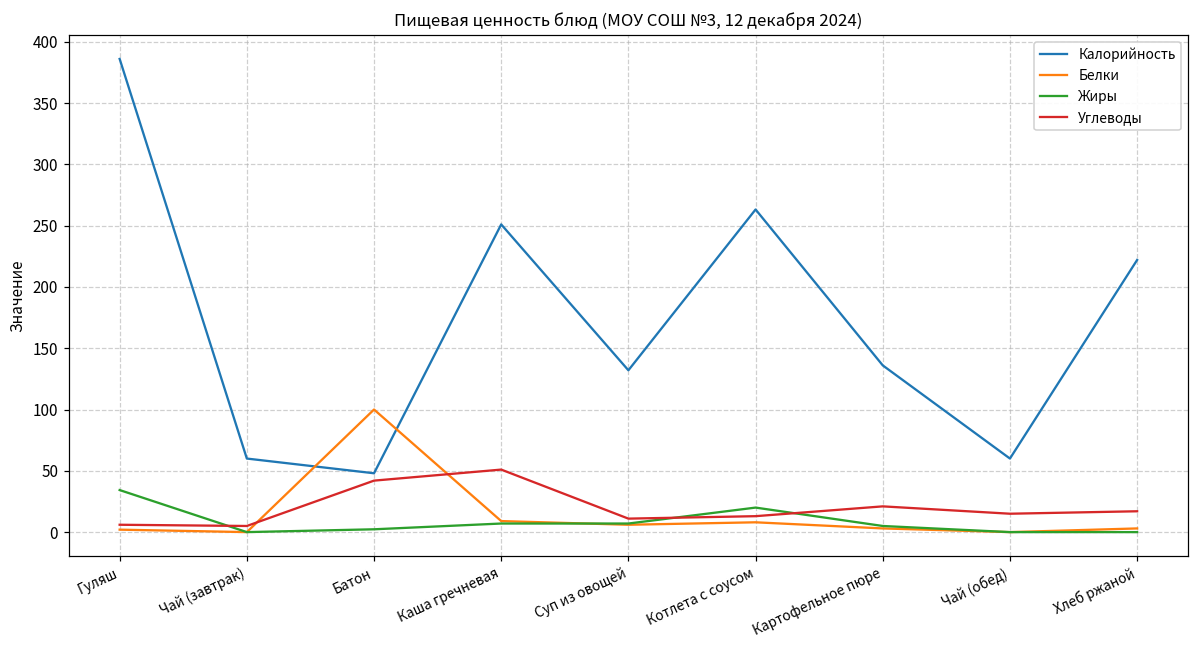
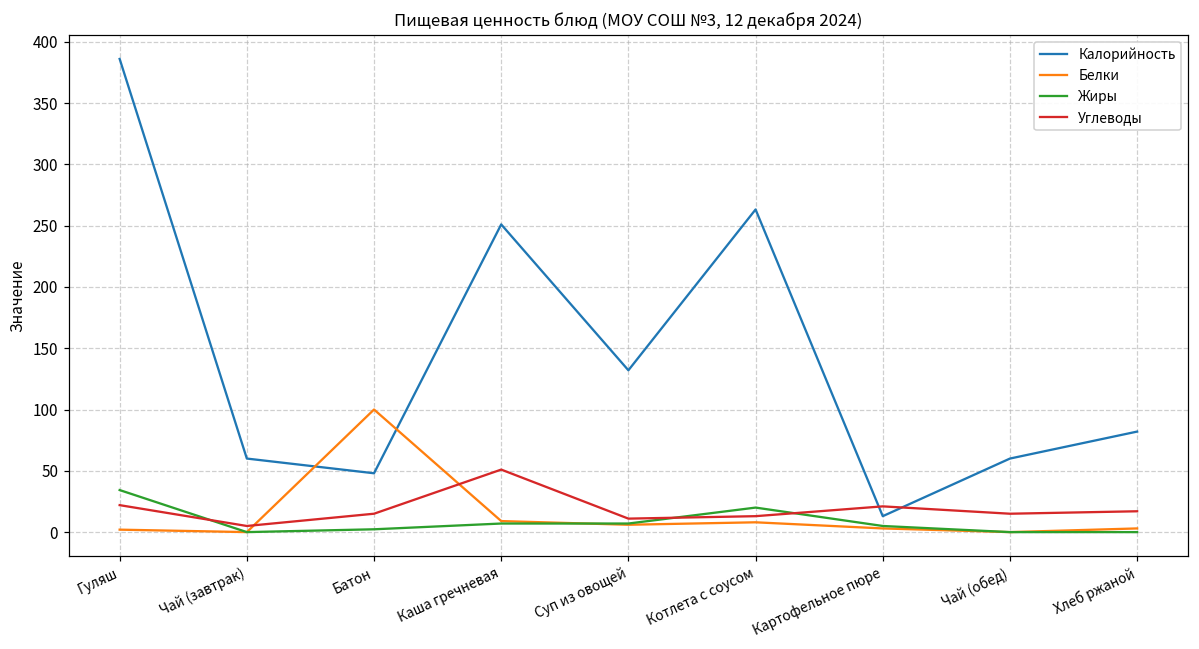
Углеводы, Гуляш: 6 -> 22
Углеводы, Батон: 42 -> 15
Калорийность, Картофельное пюре: 136 -> 13
Калорийность, Хлеб ржаной: 222 -> 82
